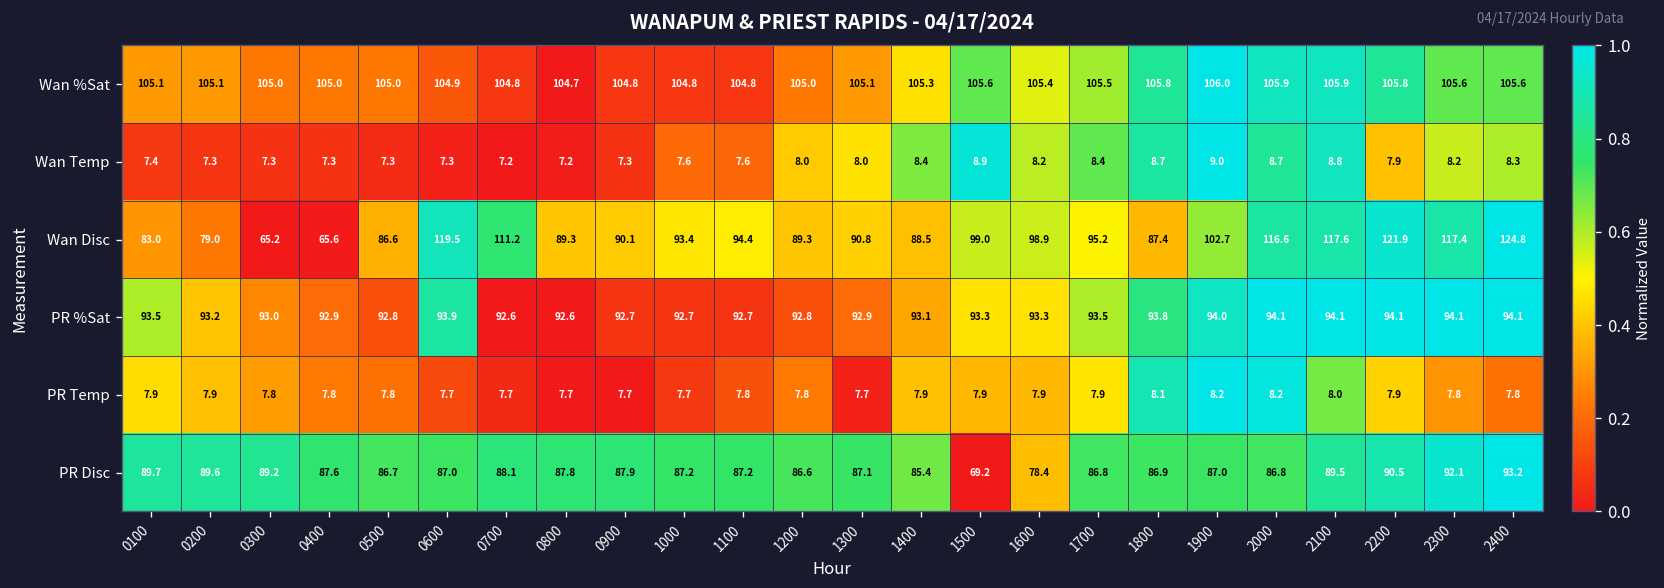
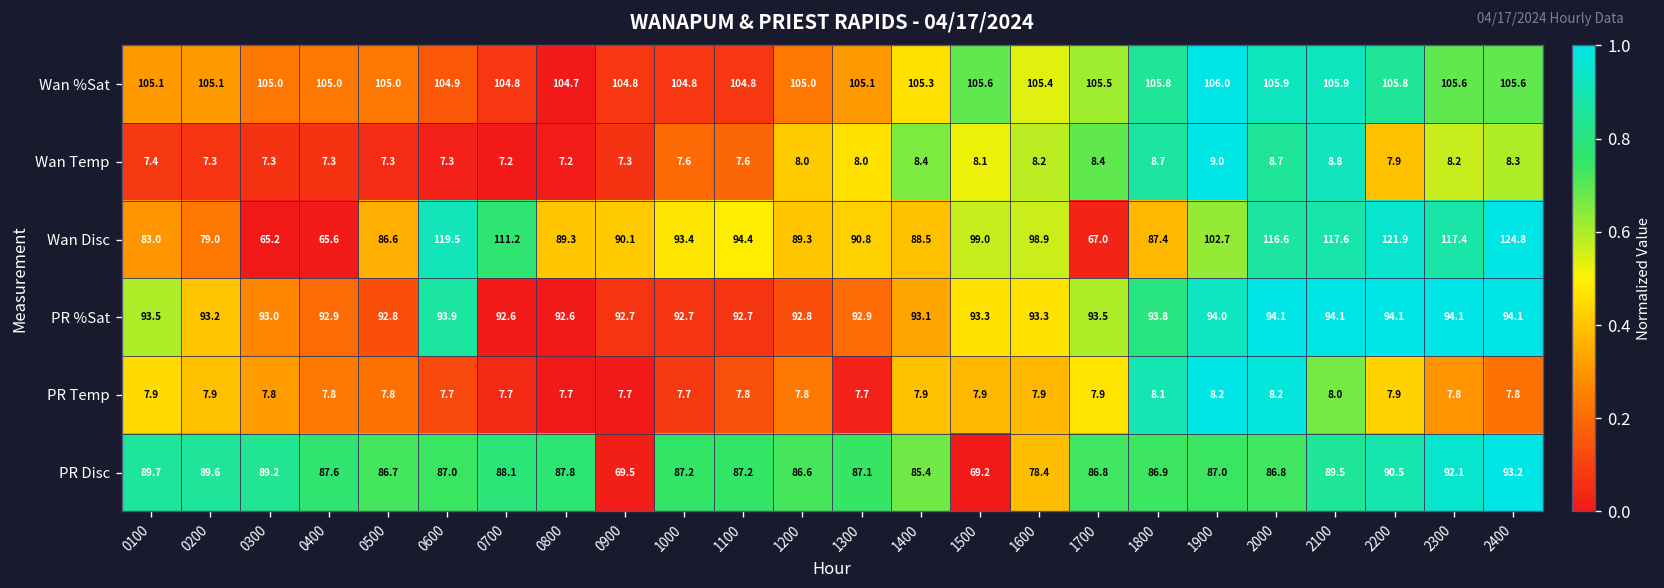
Wan Temp, 1500: 8.9 -> 8.1
Wan Disc, 1700: 95.2 -> 67.0
PR Disc, 0900: 87.9 -> 69.5
